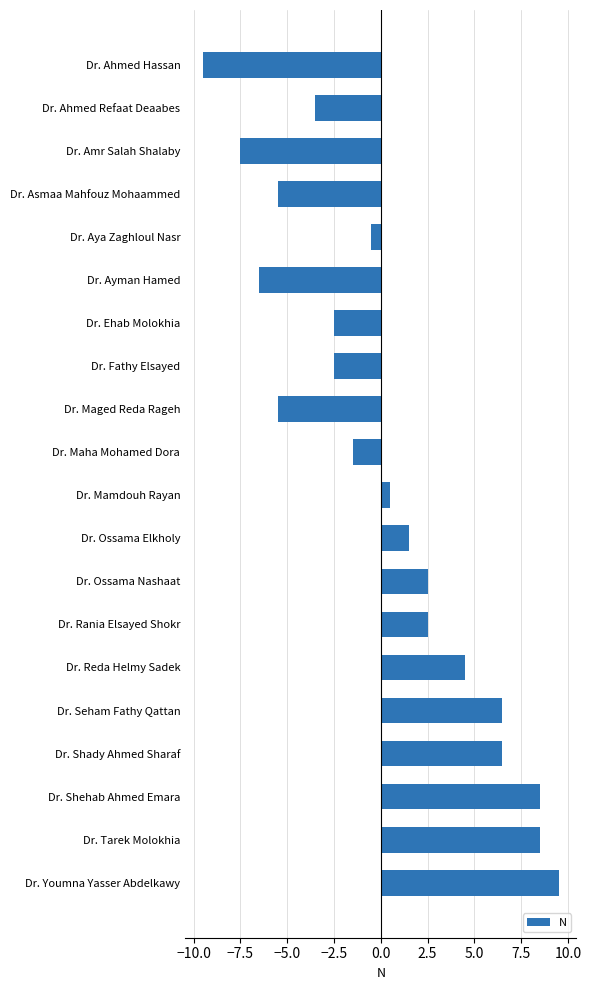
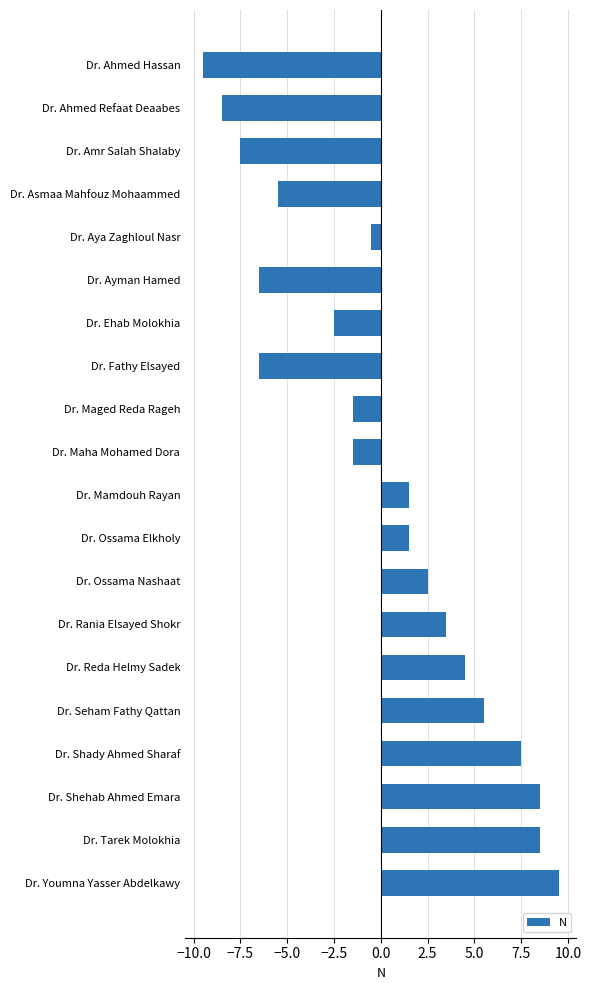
Dr. Ahmed Refaat Deaabes: -3.5 -> -8.5
Dr. Fathy Elsayed: -2.5 -> -6.5
Dr. Maged Reda Rageh: -5.5 -> -1.5
Dr. Mamdouh Rayan: 0.5 -> 1.5
Dr. Rania Elsayed Shokr: 2.5 -> 3.5
Dr. Seham Fathy Qattan: 6.5 -> 5.5
Dr. Shady Ahmed Sharaf: 6.5 -> 7.5
